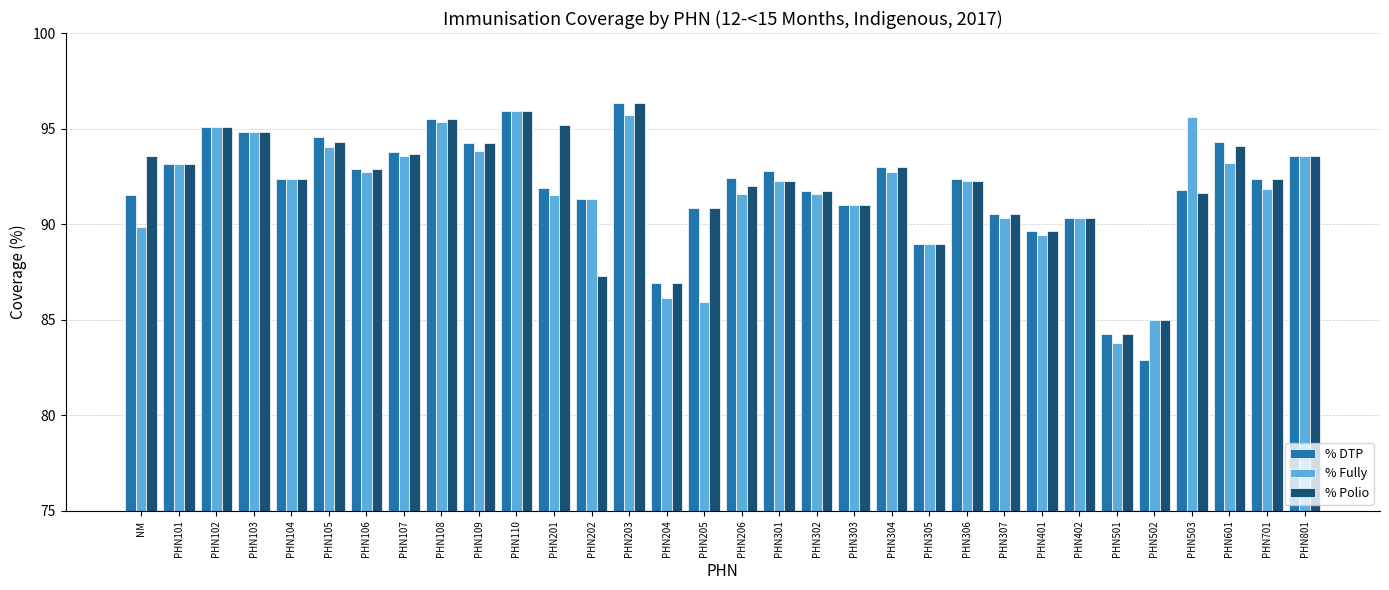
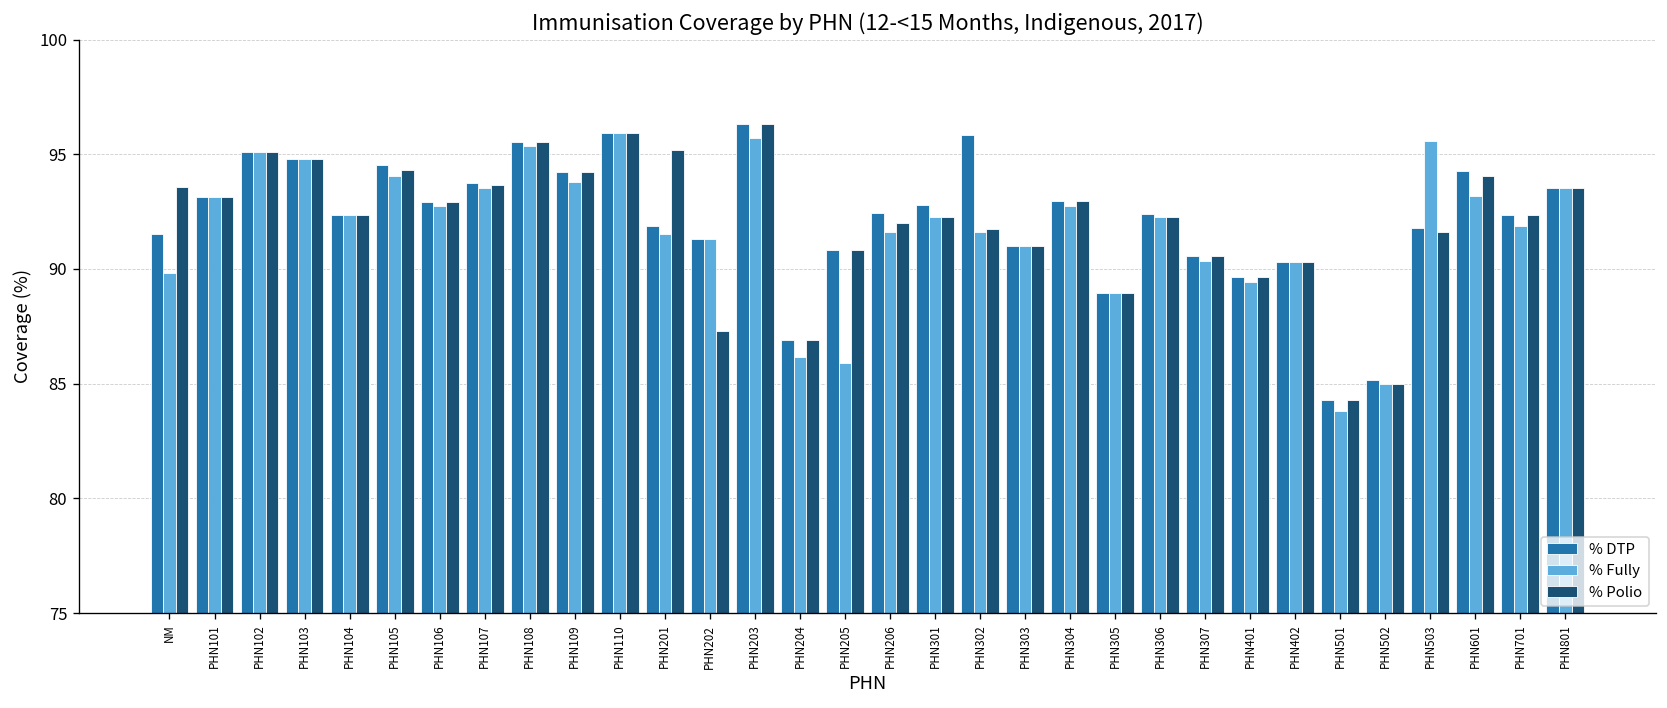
% DTP, PHN302: 91.8 -> 95.8
% DTP, PHN502: 82.9 -> 85.2
